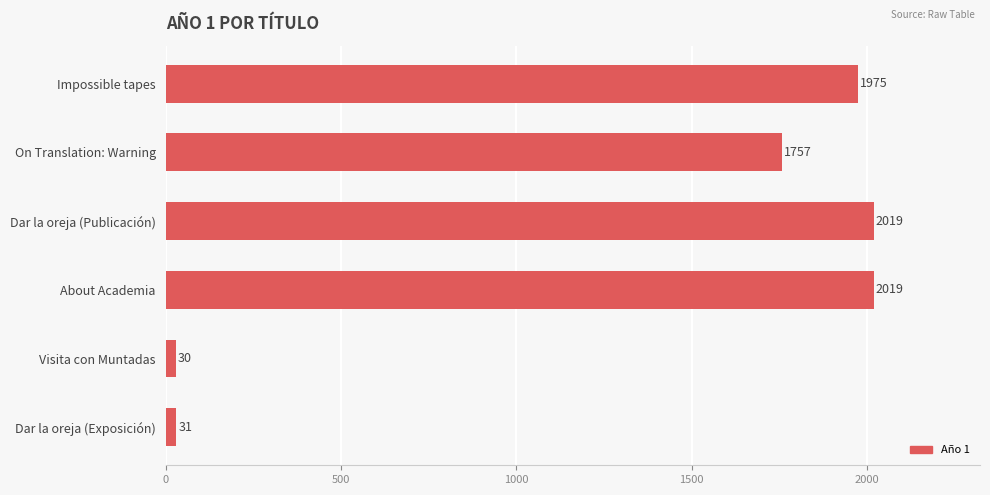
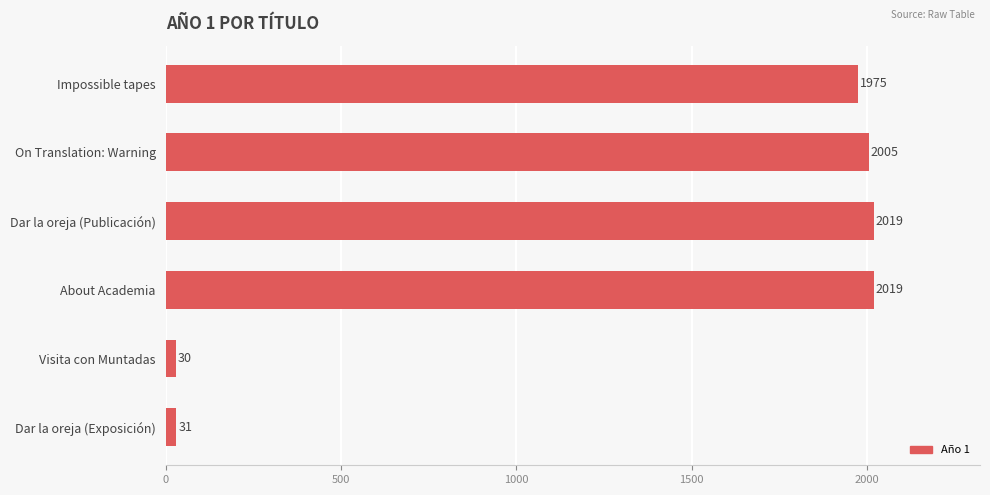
On Translation: Warning: 1757 -> 2005
